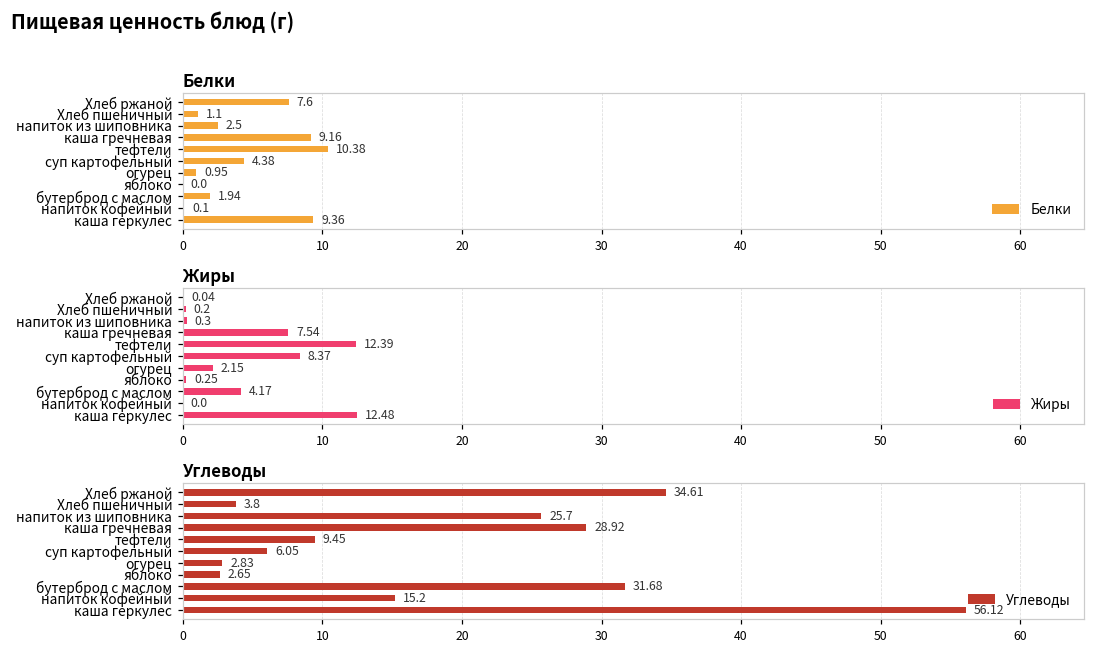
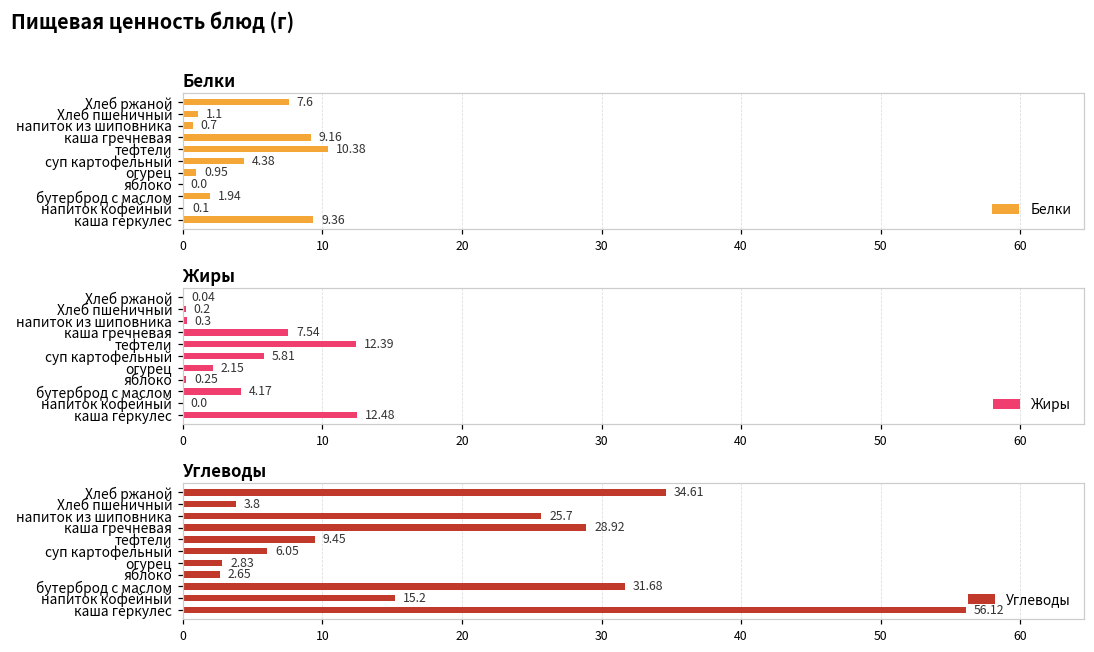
Белки, напиток из шиповника: 2.5 -> 0.7
Жиры, суп картофельный: 8.37 -> 5.81
